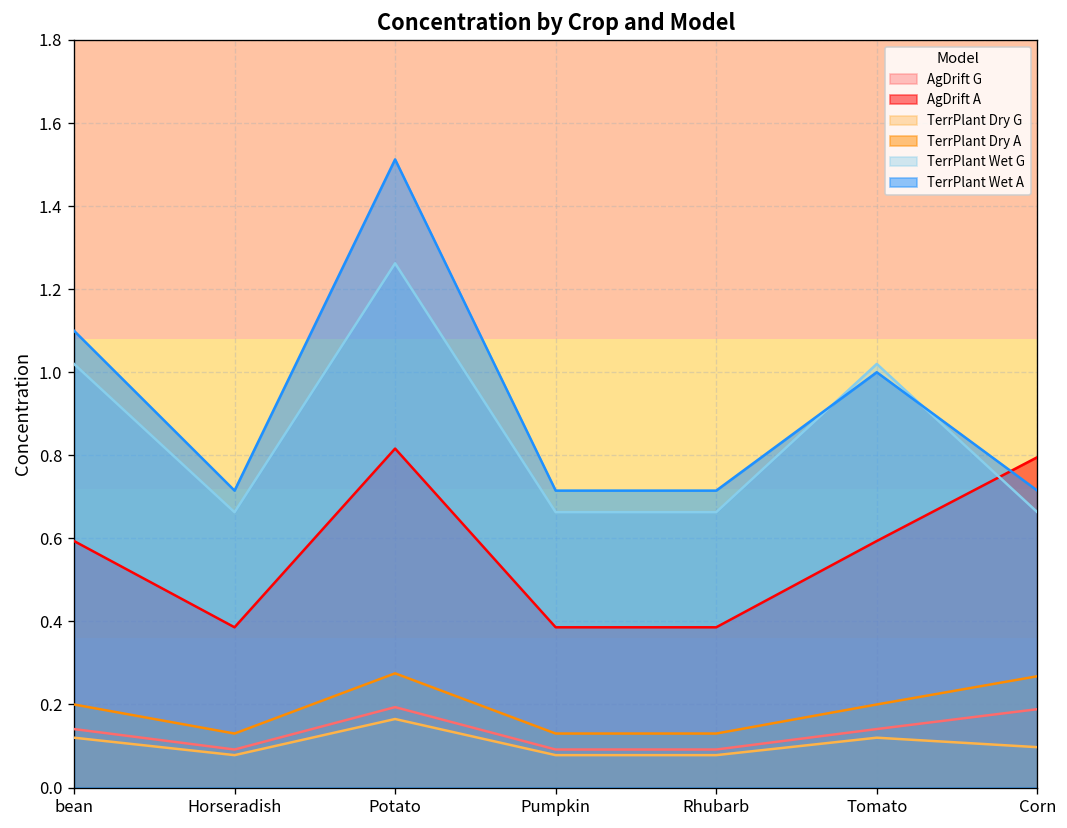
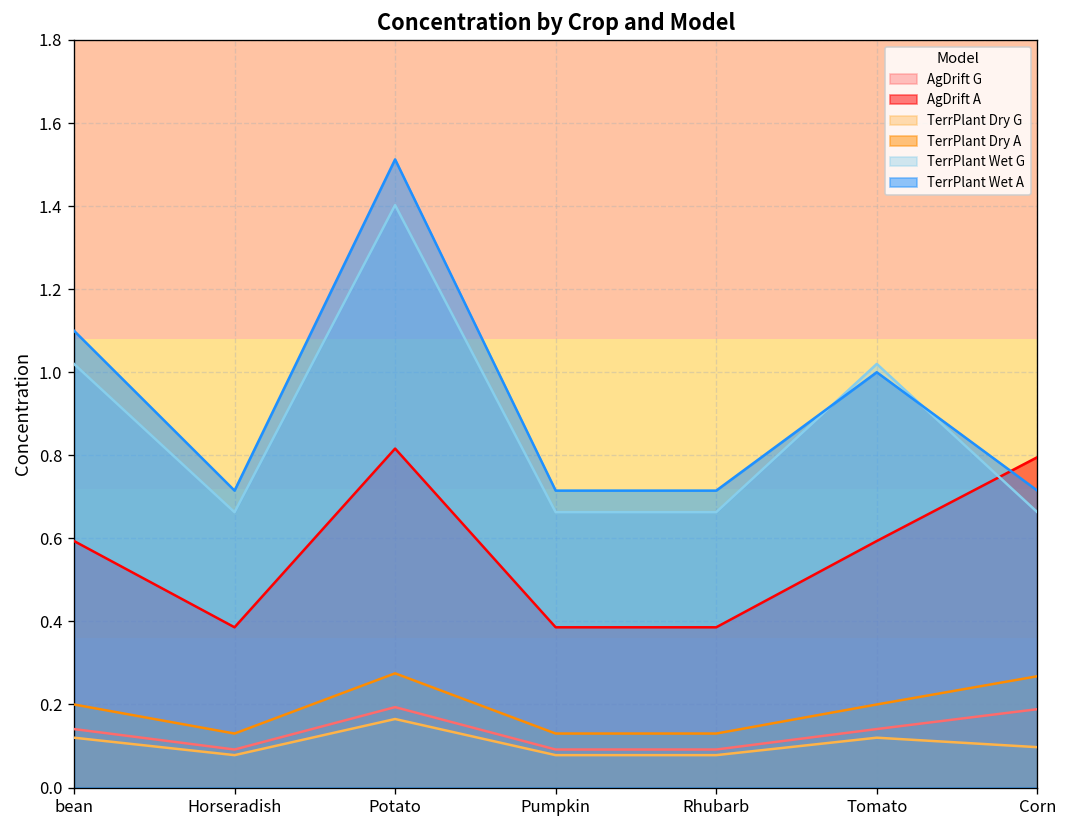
TerrPlant Wet G, Potato: 1.26 -> 1.40
